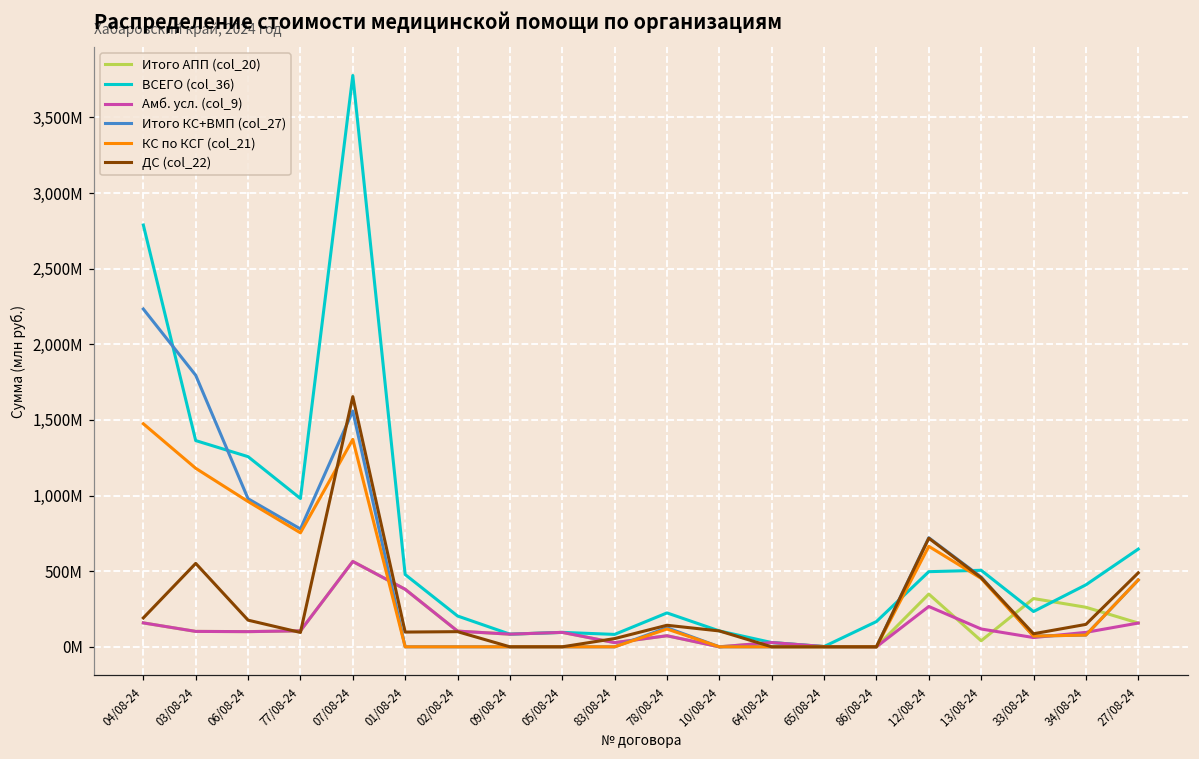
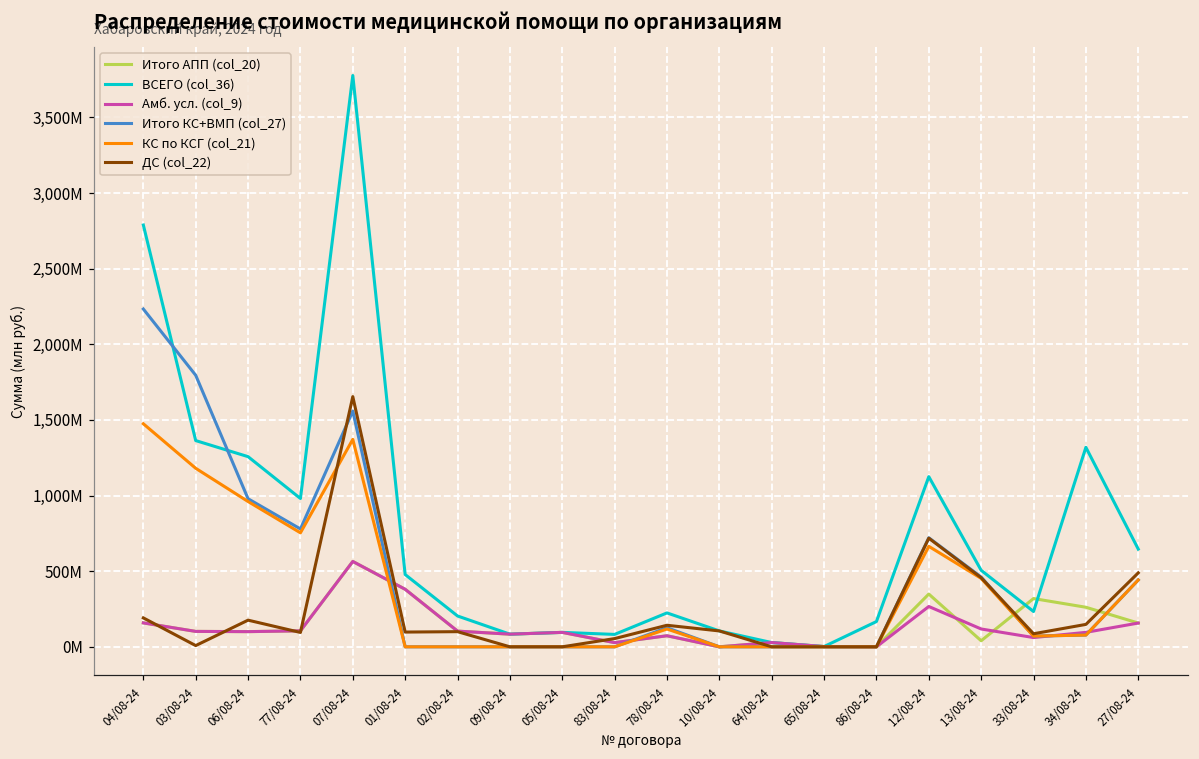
ДС (col_22), 03/08-24: 550,000,000 -> 10,000,000
ВСЕГО (col_36), 12/08-24: 500,000,000 -> 1,130,000,000
ВСЕГО (col_36), 34/08-24: 410,000,000 -> 1,320,000,000
